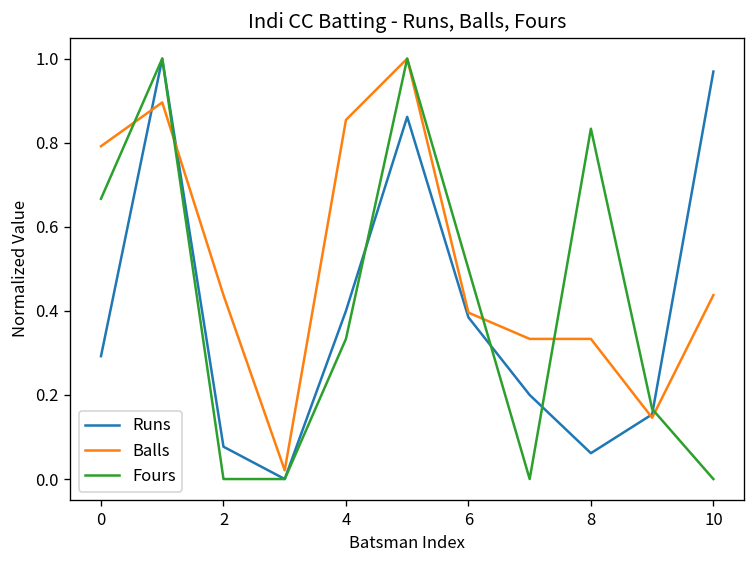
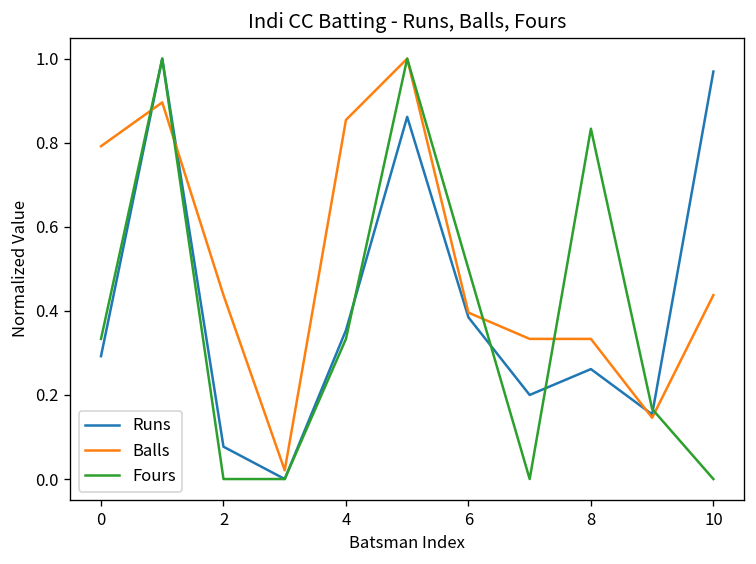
Fours, 0: 0.67 -> 0.33
Runs, 4: 0.40 -> 0.35
Runs, 8: 0.06 -> 0.26
